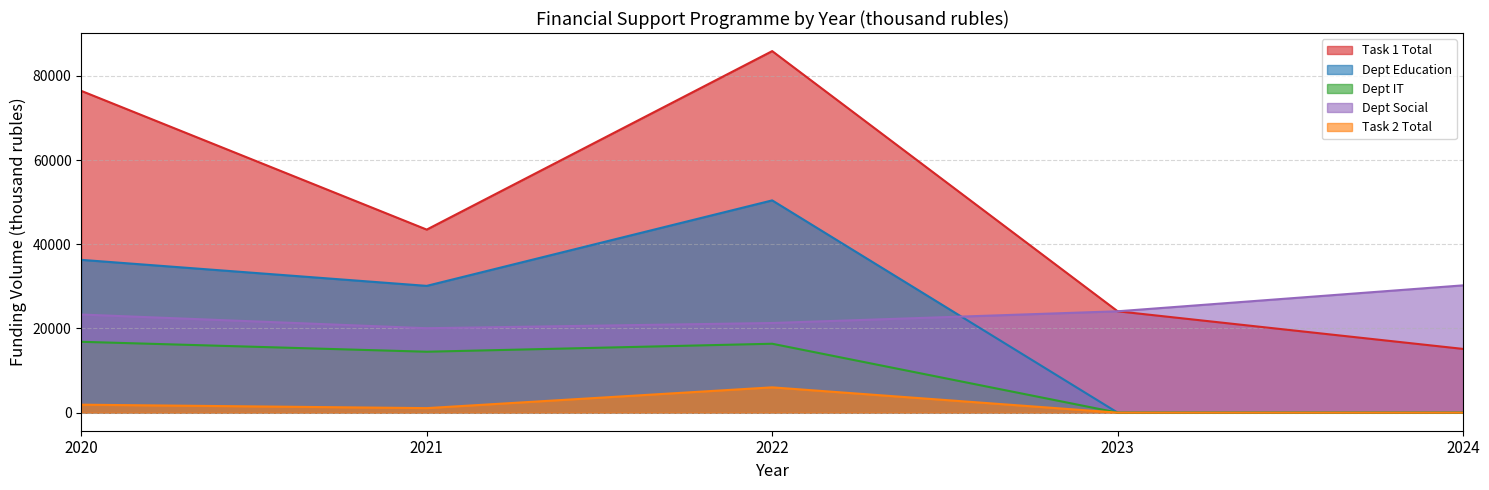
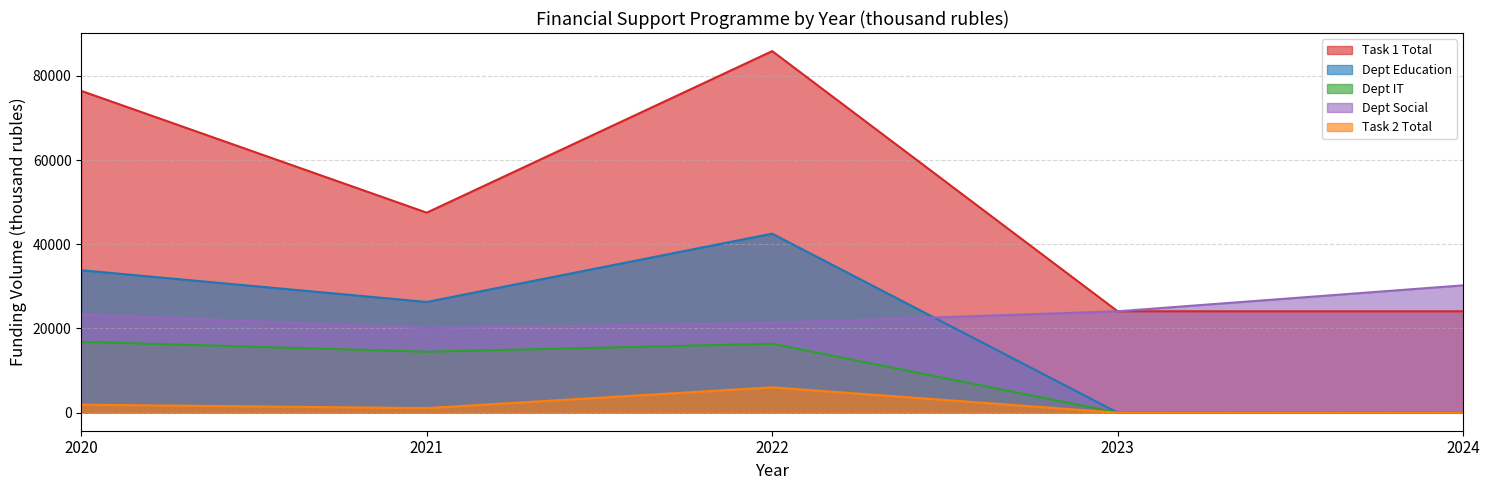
Dept Education, 2020: 36000 -> 34000
Task 1 Total, 2021: 43000 -> 48000
Dept Education, 2021: 30000 -> 26000
Dept Education, 2022: 50000 -> 43000
Task 1 Total, 2024: 15000 -> 24000
